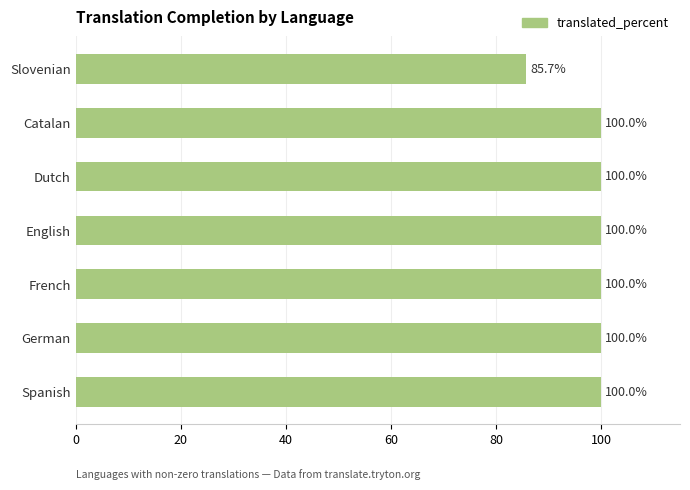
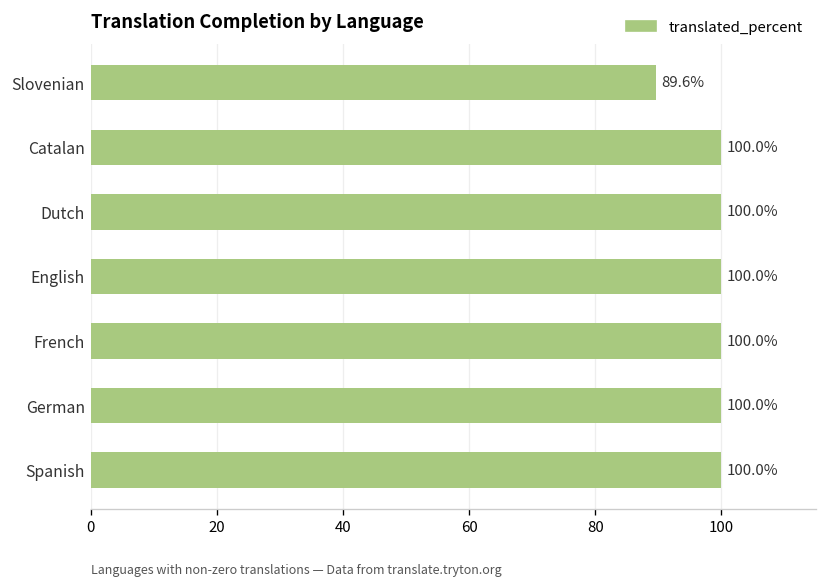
Slovenian: 85.7% -> 89.6%
